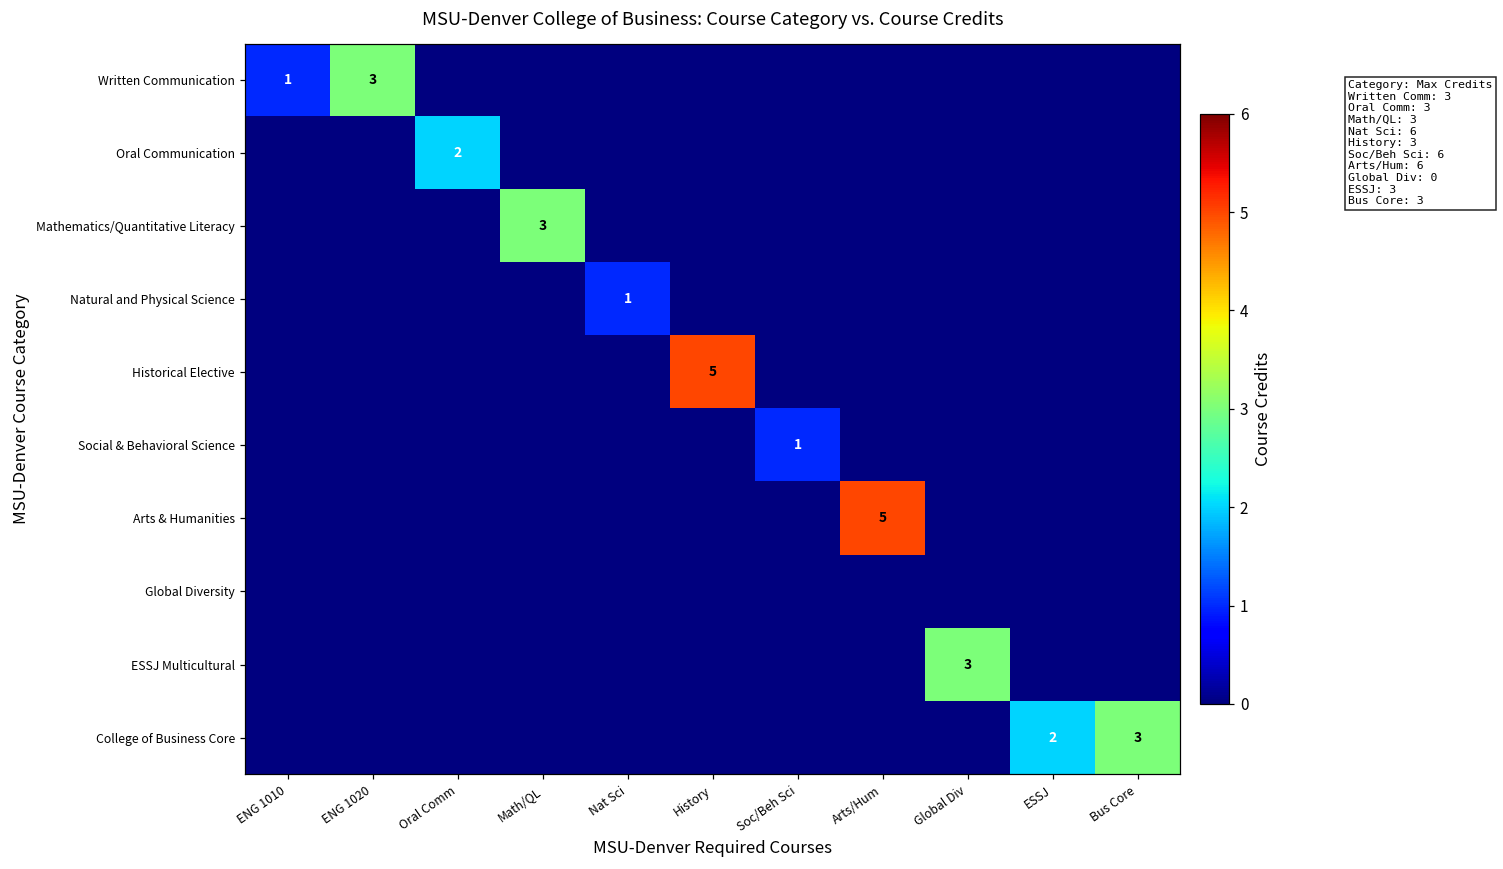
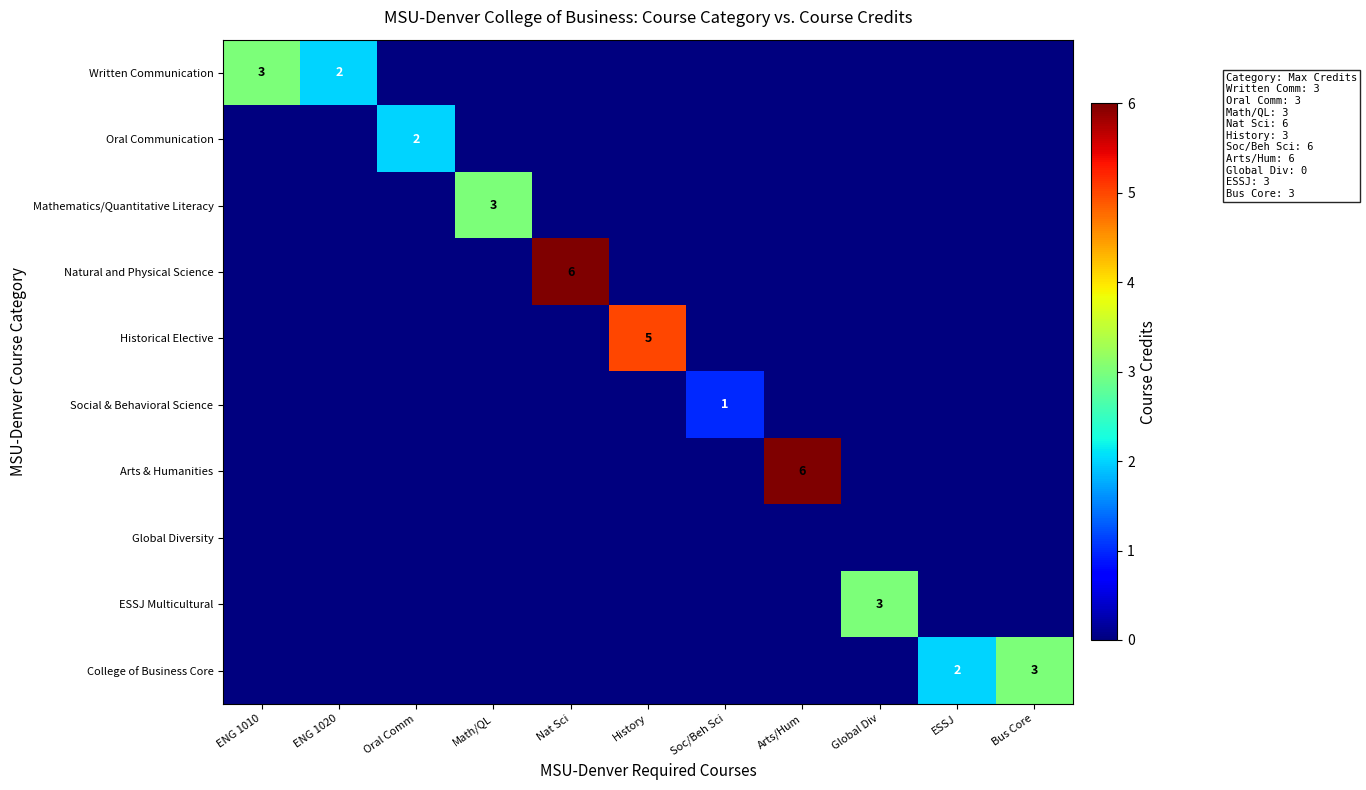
Written Communication, ENG 1010: 1 -> 3
Written Communication, ENG 1020: 3 -> 2
Natural and Physical Science, Nat Sci: 1 -> 6
Arts & Humanities, Arts/Hum: 5 -> 6
